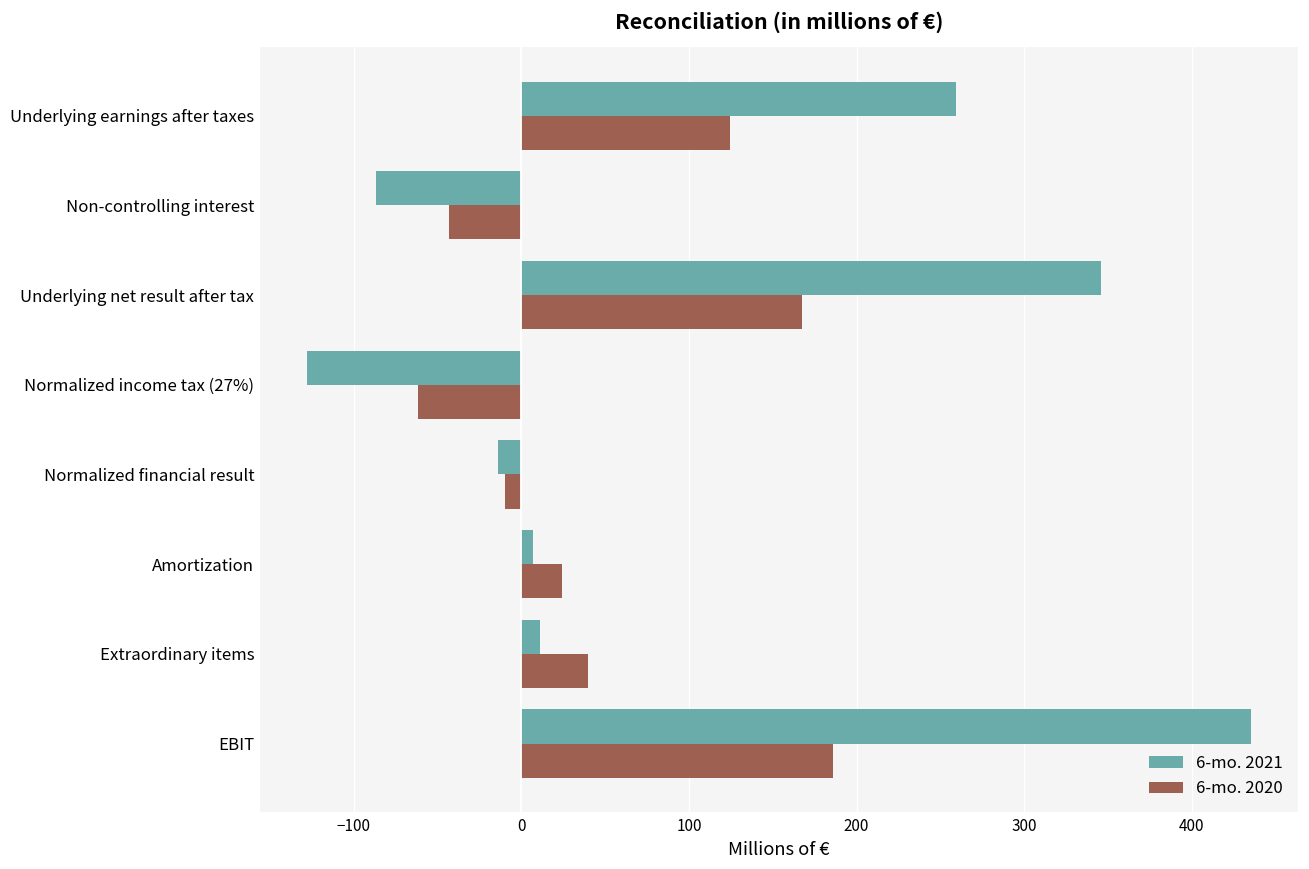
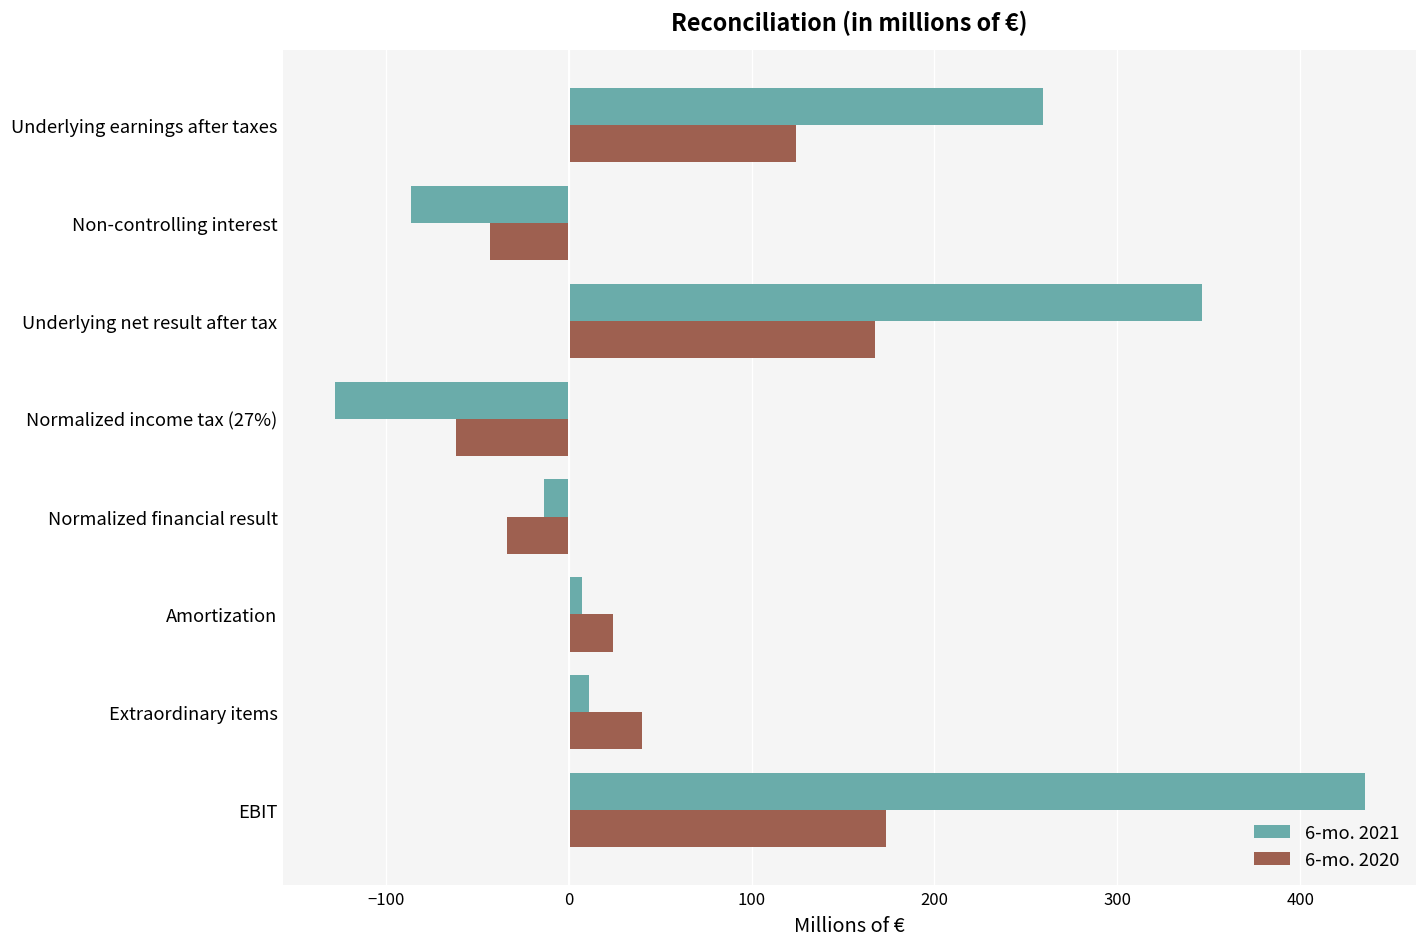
6-mo. 2020, Normalized financial result: -10 -> -34
6-mo. 2020, EBIT: 186 -> 174
